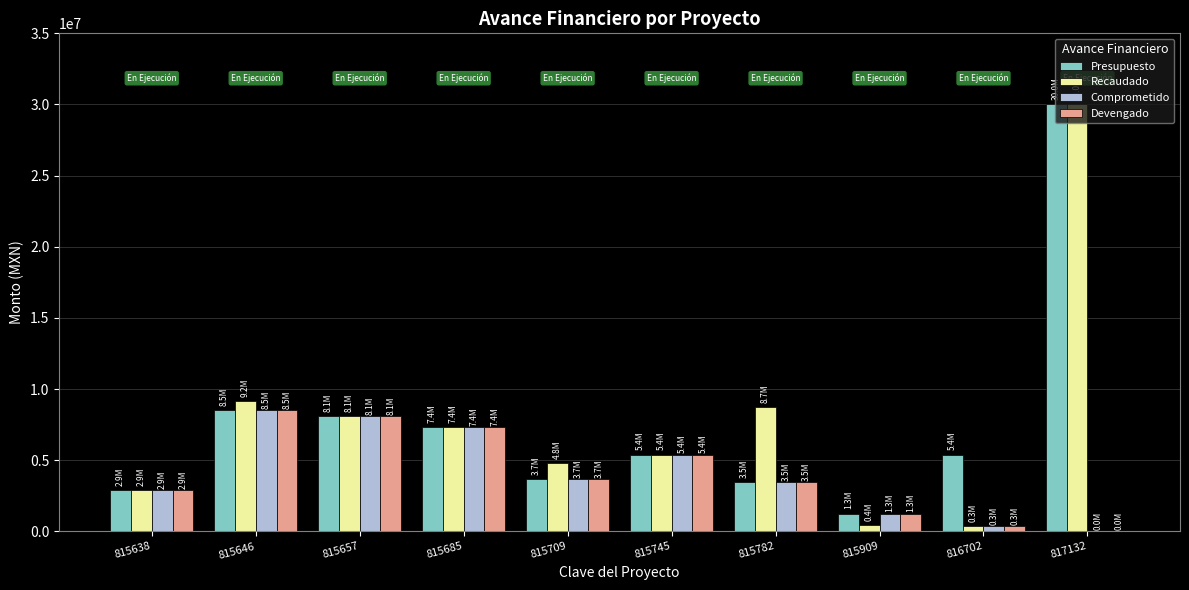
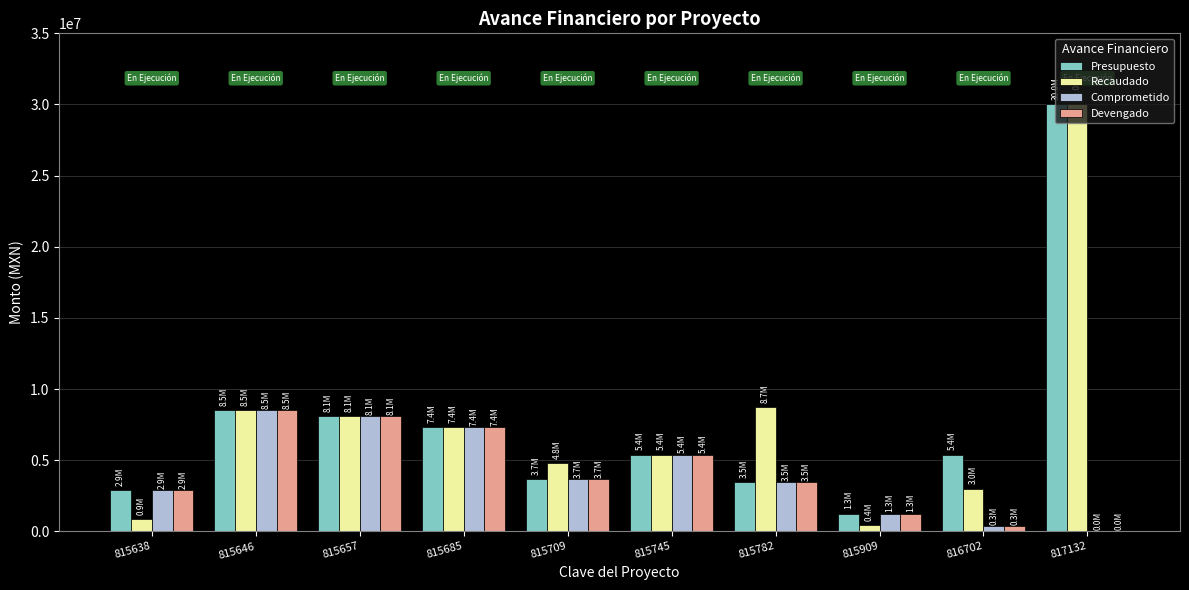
Recaudado, 815638: 2.9M -> 0.9M
Recaudado, 815646: 9.2M -> 8.5M
Recaudado, 816702: 0.3M -> 3.0M
